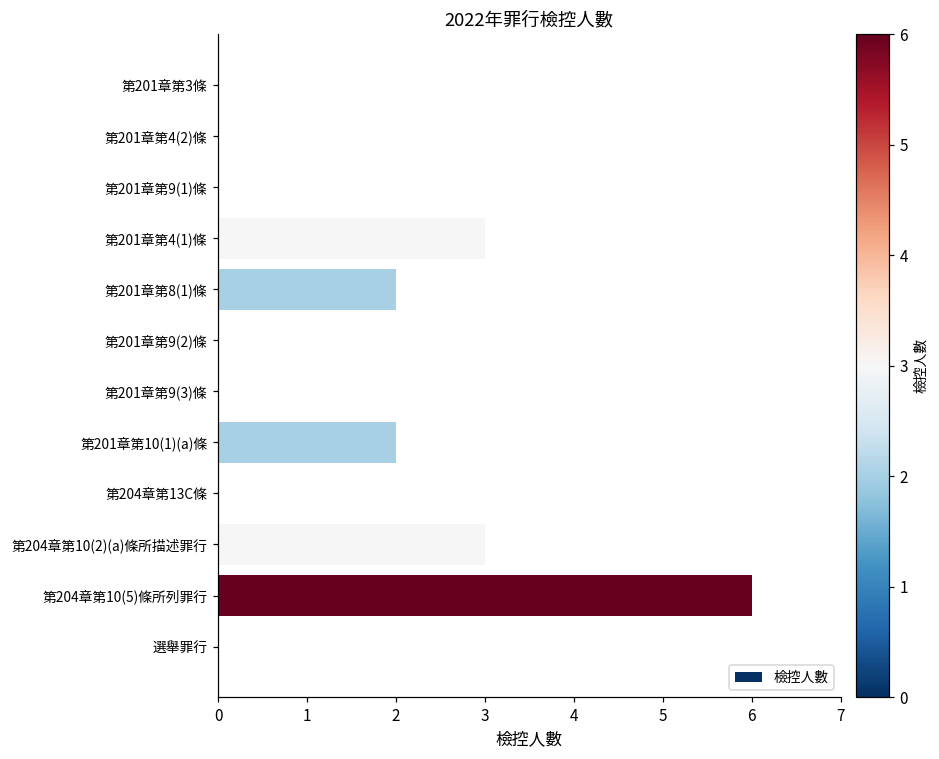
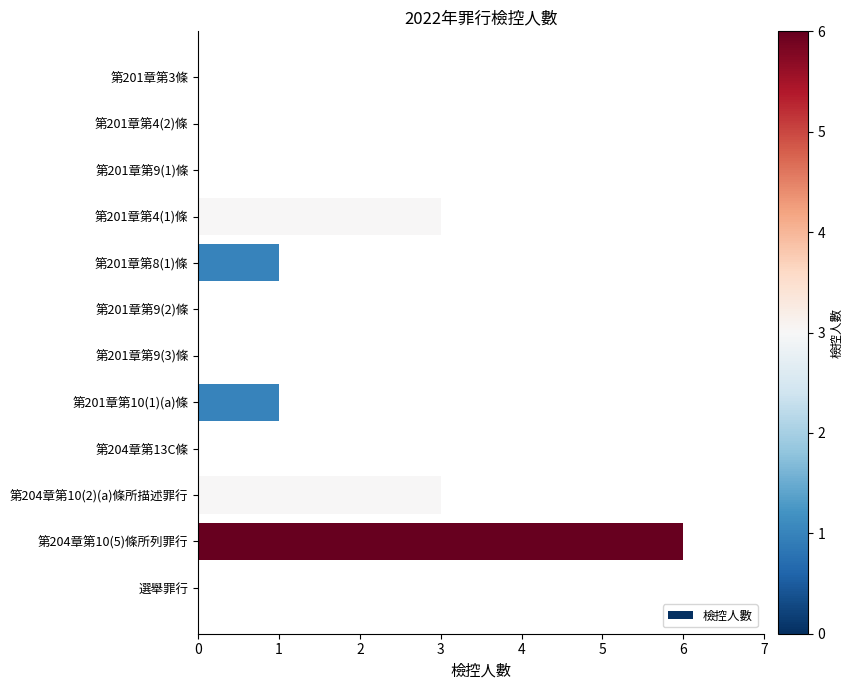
第201章第8(1)條: 2 -> 1
第201章第10(1)(a)條: 2 -> 1
